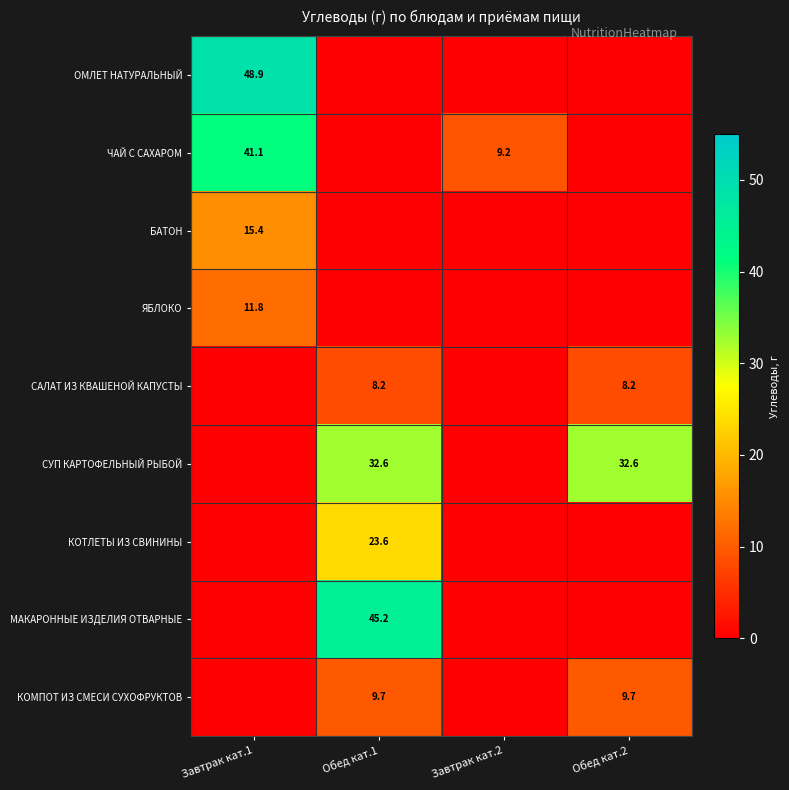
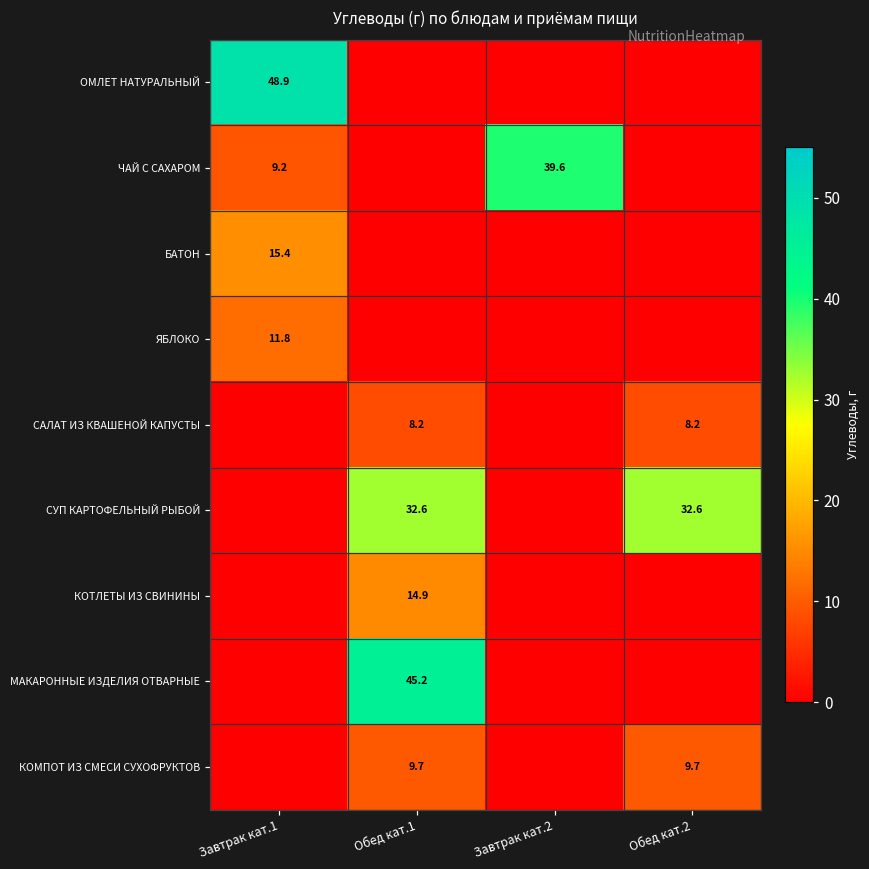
ЧАЙ С САХАРОМ, Завтрак кат.1: 41.1 -> 9.2
ЧАЙ С САХАРОМ, Завтрак кат.2: 9.2 -> 39.6
КОТЛЕТЫ ИЗ СВИНИНЫ, Обед кат.1: 23.6 -> 14.9
